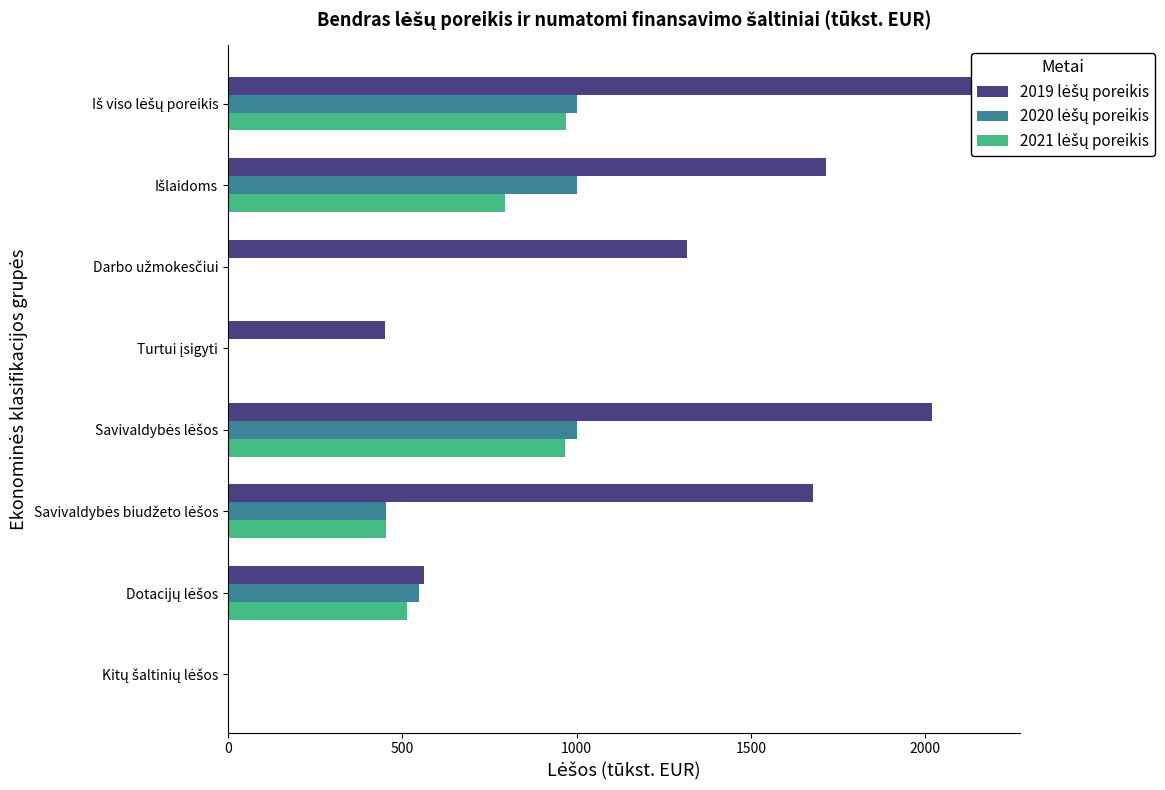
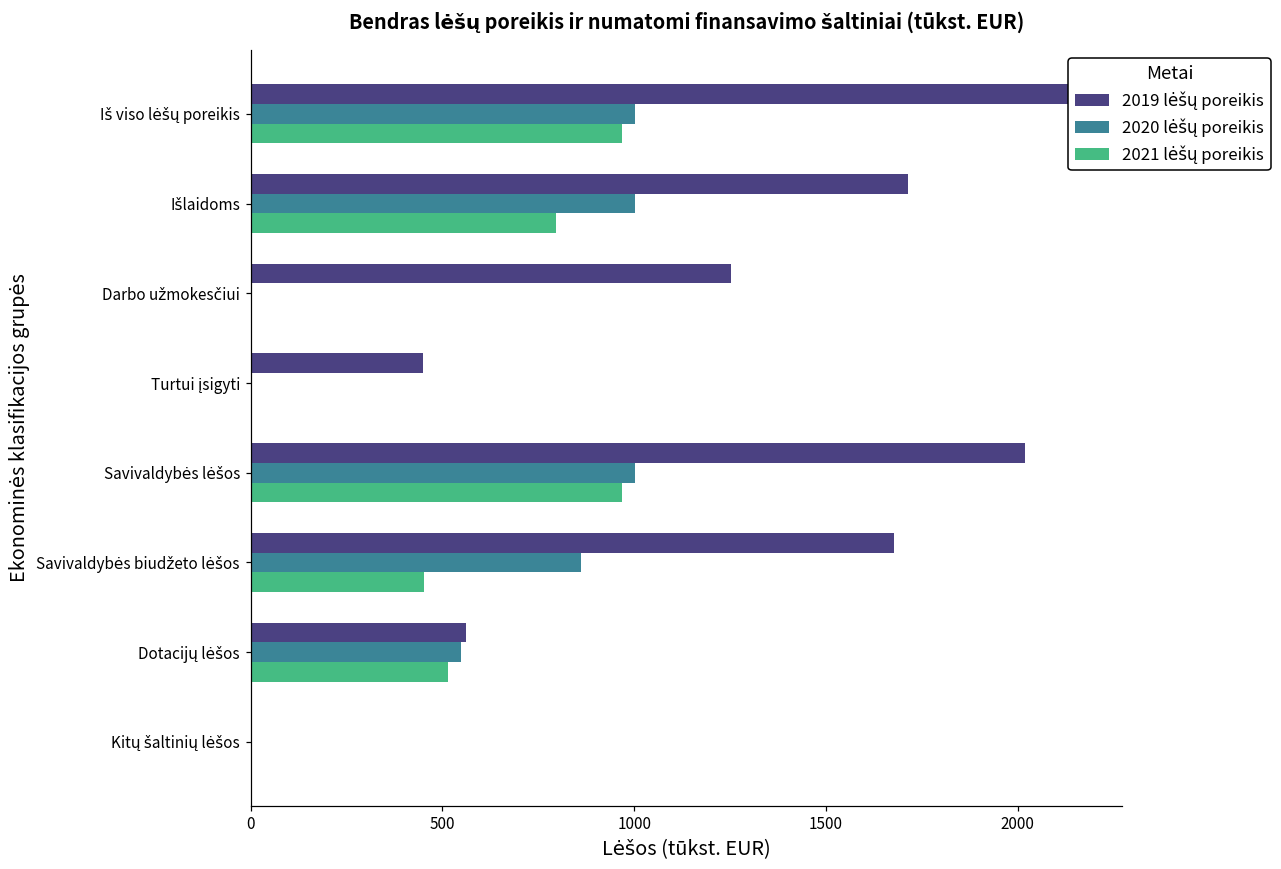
2019 lėšų poreikis, Darbo užmokesčiui: 1320 -> 1250
2020 lėšų poreikis, Savivaldybės biudžeto lėšos: 450 -> 860
